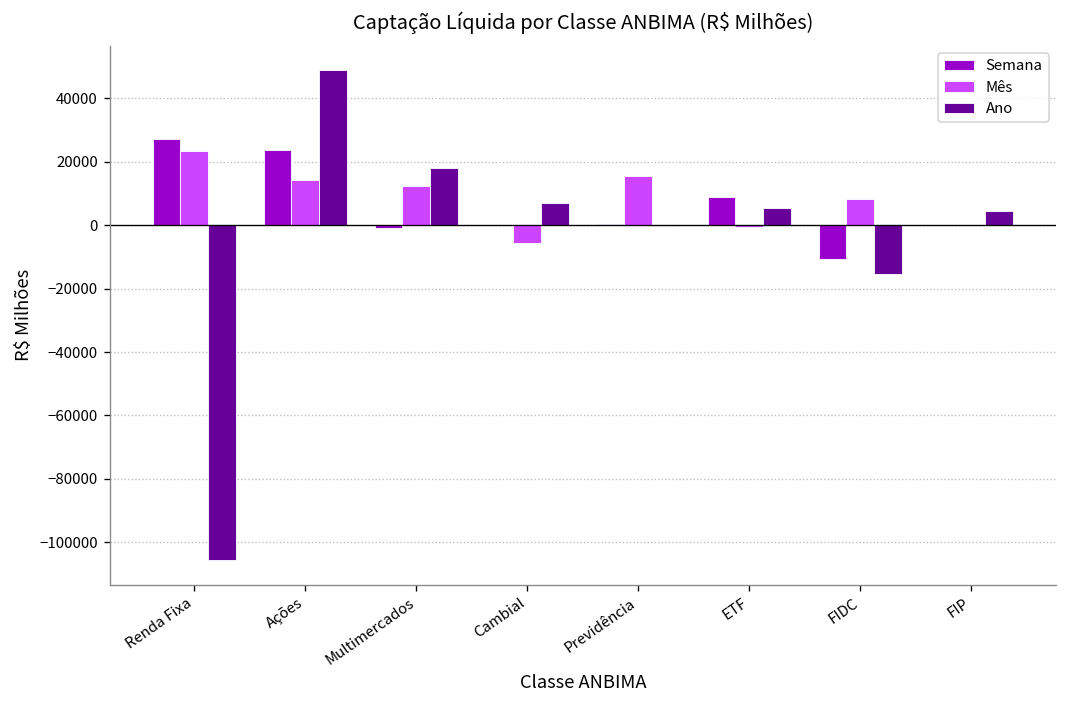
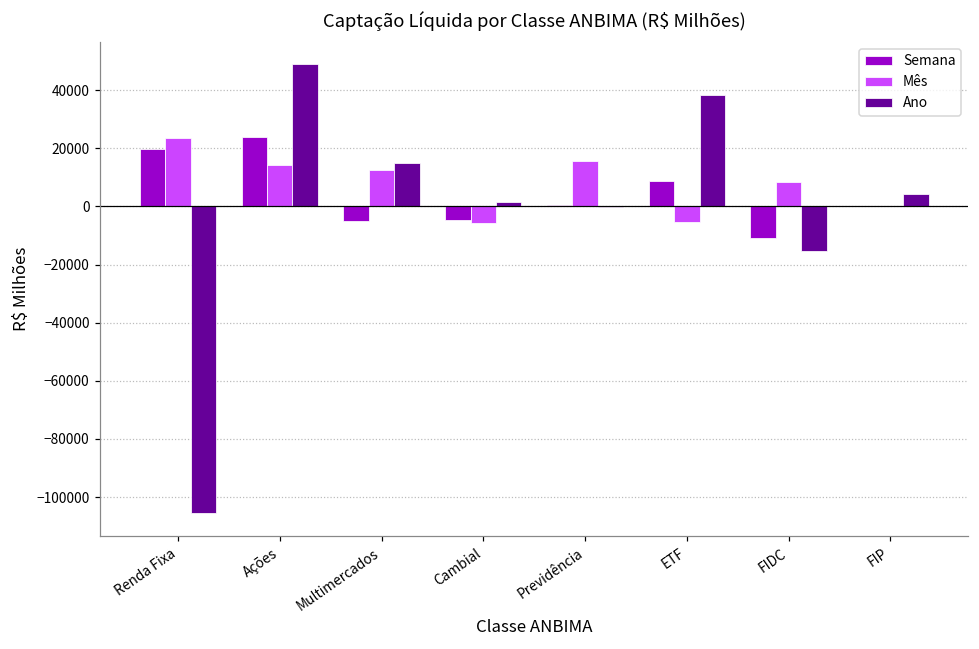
Semana, Renda Fixa: 27000 -> 20000
Semana, Multimercados: -1000 -> -5000
Ano, Multimercados: 18000 -> 15000
Semana, Cambial: 0 -> -4000
Ano, Cambial: 7000 -> 2000
Mês, ETF: -1000 -> -5000
Ano, ETF: 5000 -> 38000
